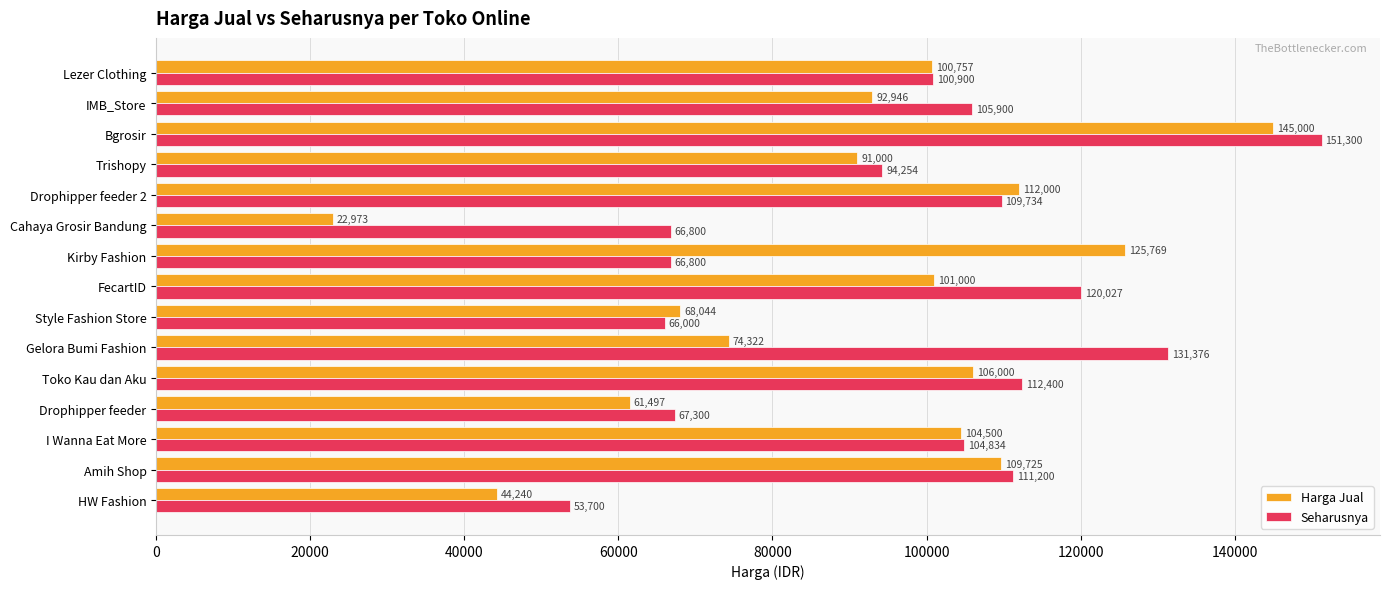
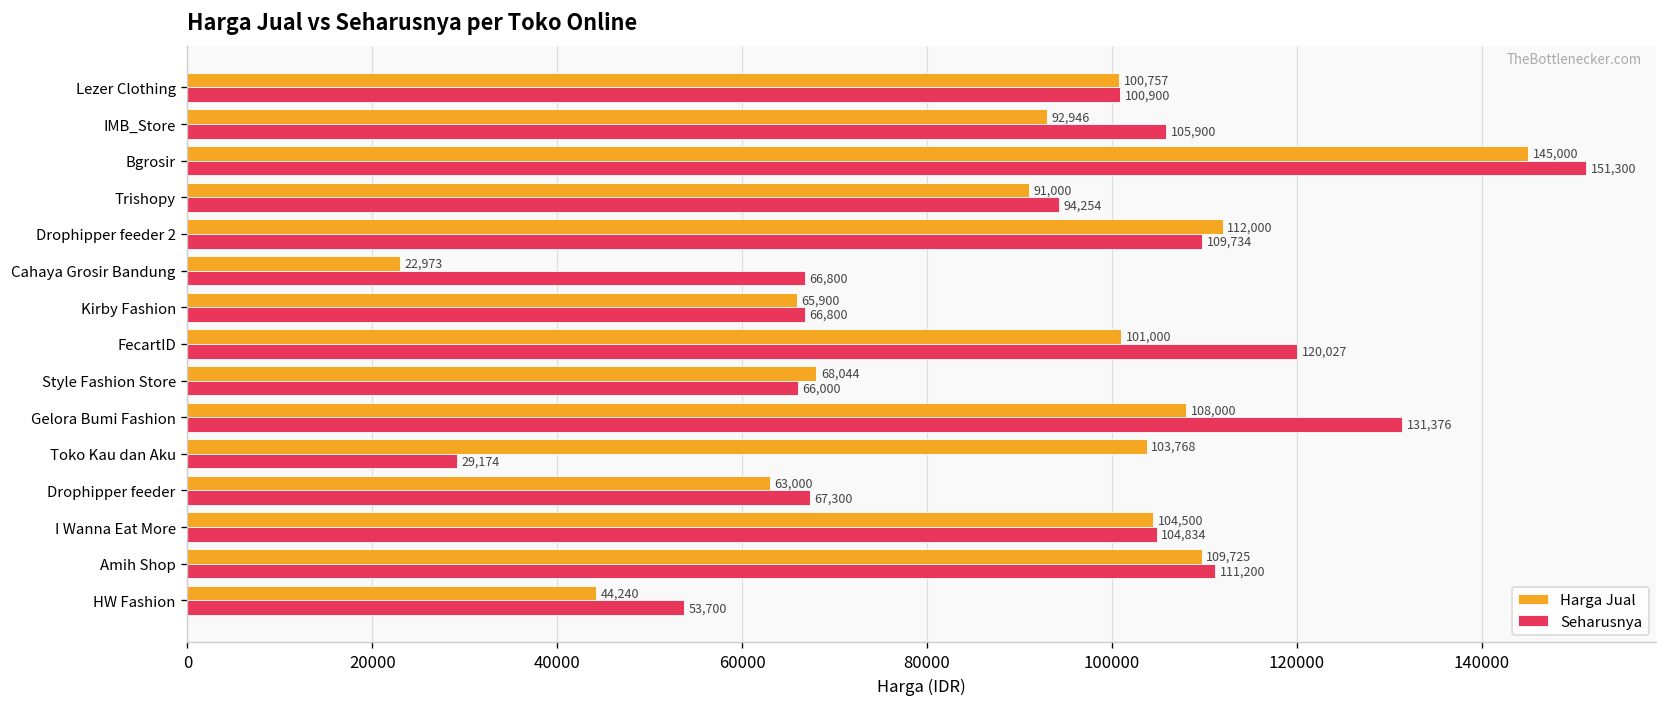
Harga Jual, Kirby Fashion: 125,769 -> 65,900
Harga Jual, Gelora Bumi Fashion: 74,322 -> 108,000
Harga Jual, Toko Kau dan Aku: 106,000 -> 103,768
Seharusnya, Toko Kau dan Aku: 112,400 -> 29,174
Harga Jual, Drophipper feeder: 61,497 -> 63,000
